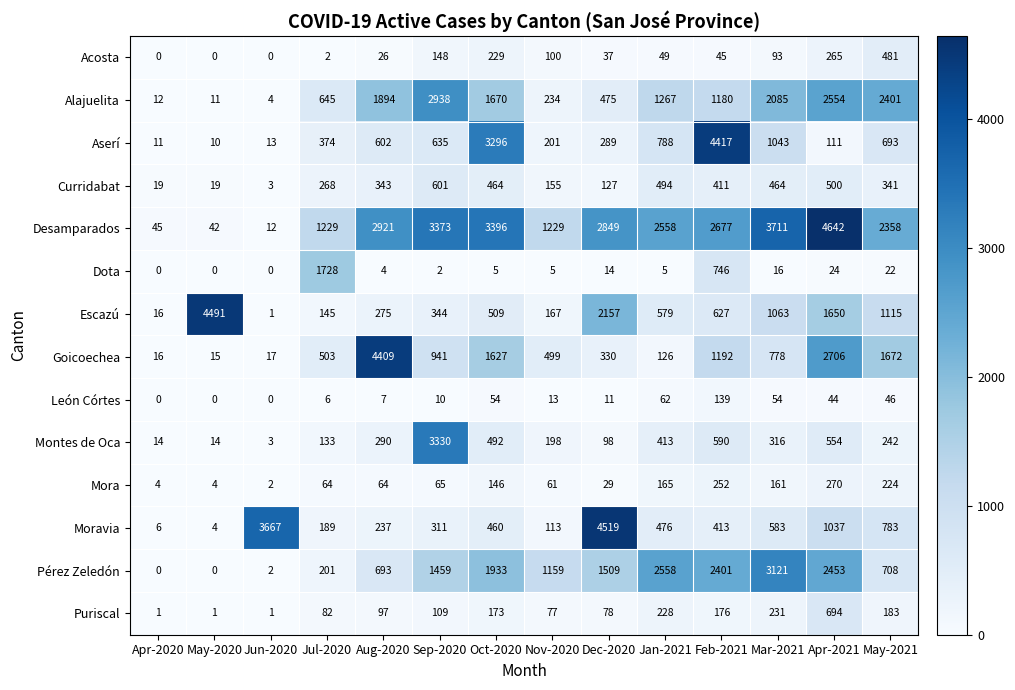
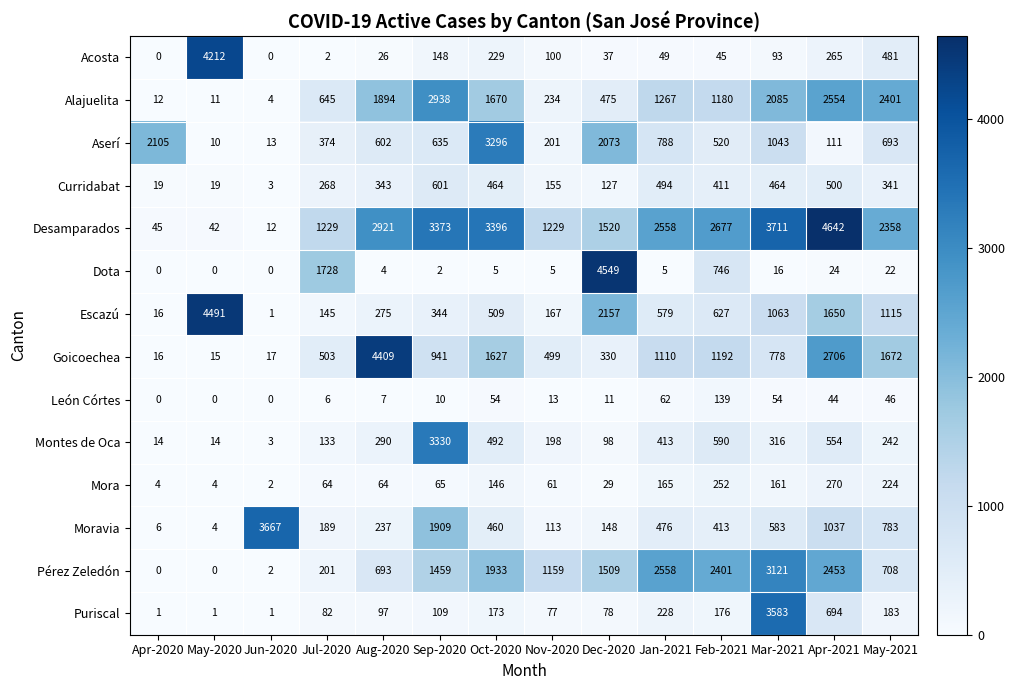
Acosta, May-2020: 0 -> 4212
Aserí, Apr-2020: 11 -> 2105
Aserí, Dec-2020: 289 -> 2073
Aserí, Feb-2021: 4417 -> 520
Desamparados, Dec-2020: 2849 -> 1520
Dota, Dec-2020: 14 -> 4549
Goicoechea, Jan-2021: 126 -> 1110
Moravia, Sep-2020: 311 -> 1909
Moravia, Dec-2020: 4519 -> 148
Puriscal, Mar-2021: 231 -> 3583
